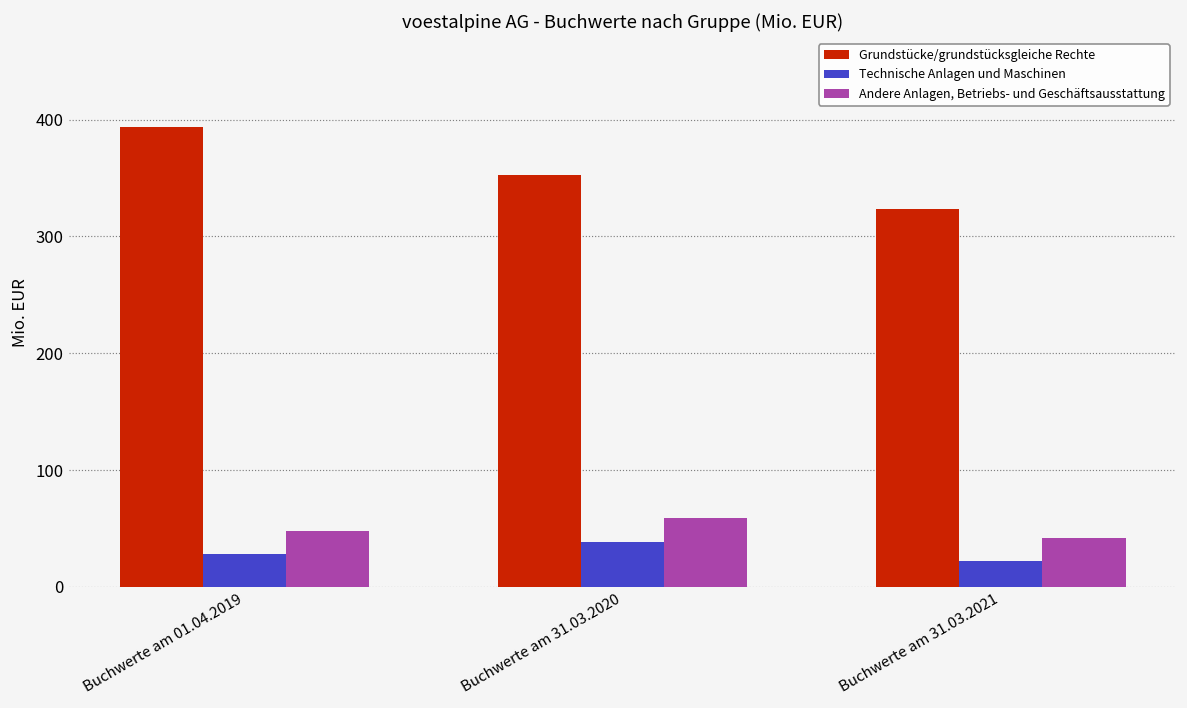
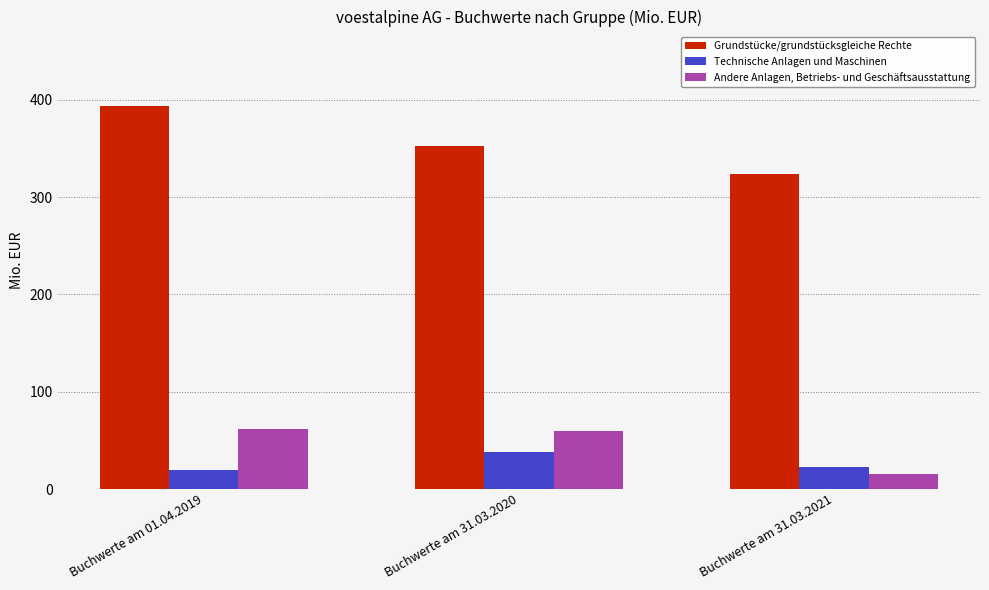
Technische Anlagen und Maschinen, Buchwerte am 01.04.2019: 30 -> 20
Andere Anlagen, Betriebs- und Geschäftsausstattung, Buchwerte am 01.04.2019: 50 -> 60
Andere Anlagen, Betriebs- und Geschäftsausstattung, Buchwerte am 31.03.2021: 40 -> 20
